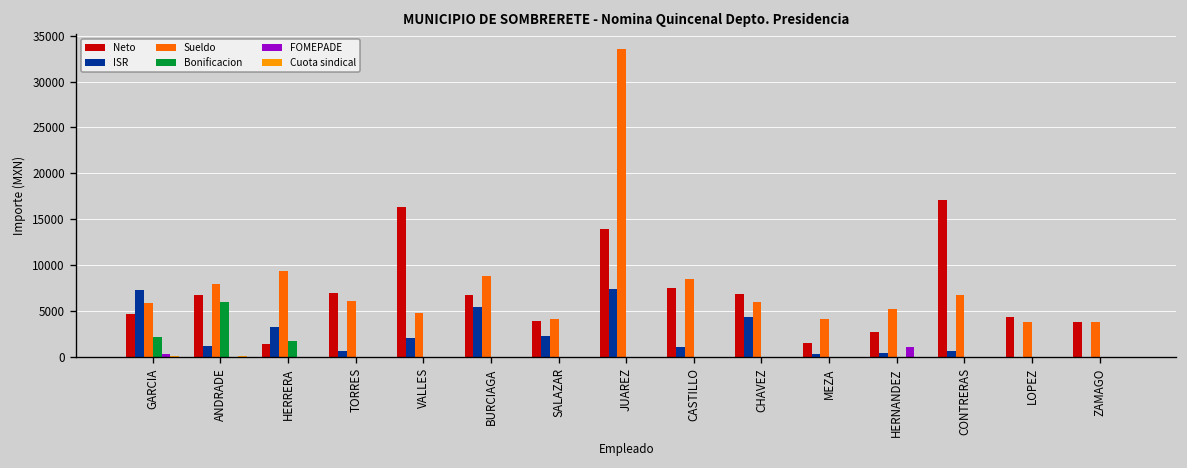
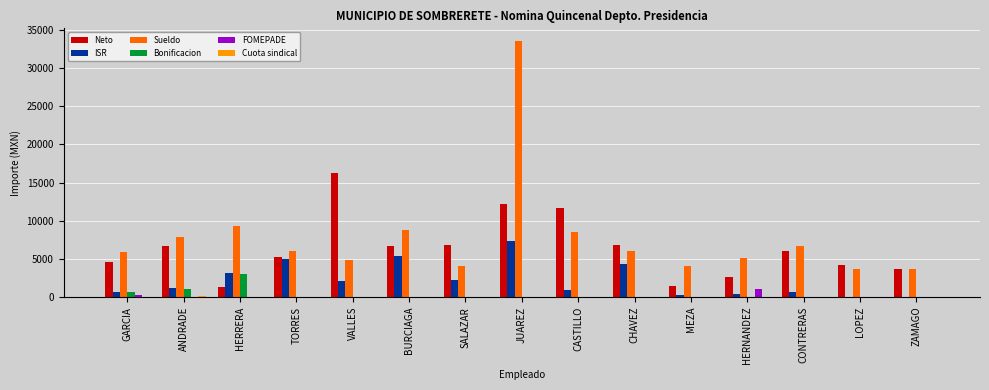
ISR, GARCIA: 7000 -> 1000
Bonificacion, GARCIA: 2000 -> 1000
Bonificacion, ANDRADE: 6000 -> 1000
Bonificacion, HERRERA: 2000 -> 3000
Neto, TORRES: 7000 -> 5000
ISR, TORRES: 1000 -> 5000
Neto, SALAZAR: 4000 -> 7000
Neto, JUAREZ: 14000 -> 12000
Neto, CASTILLO: 7000 -> 12000
Neto, CONTRERAS: 17000 -> 6000
